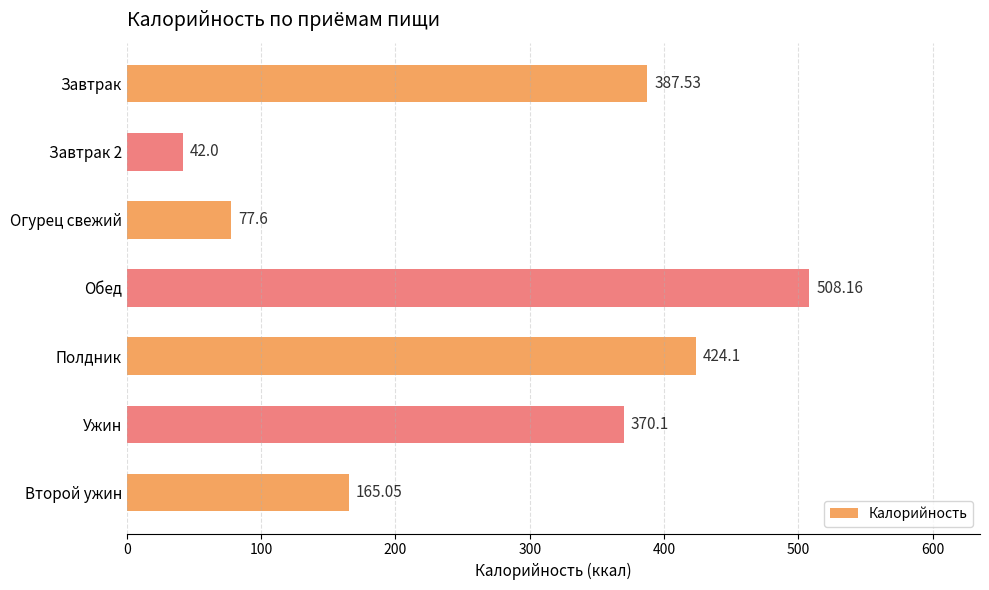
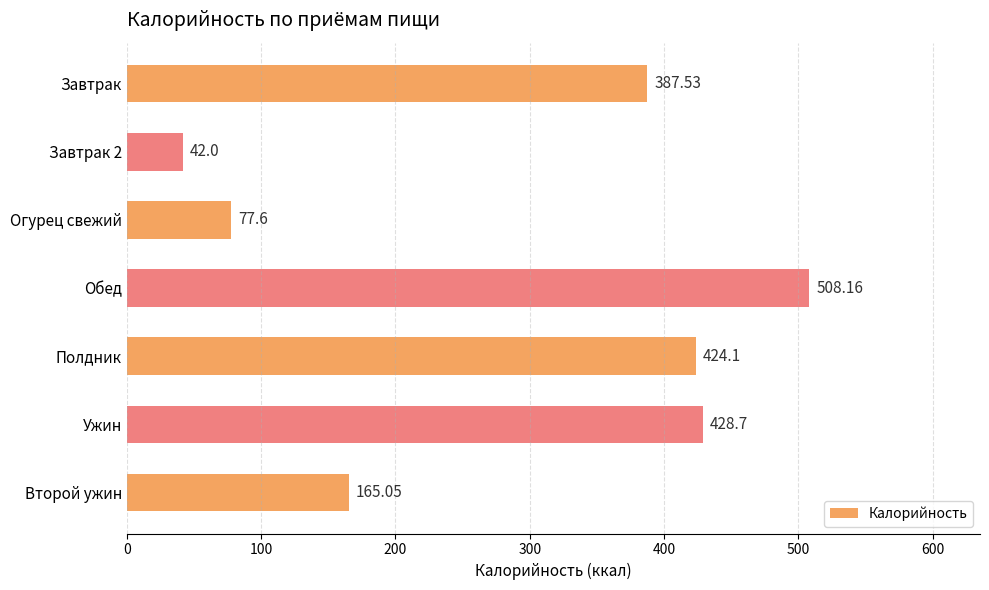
Ужин: 370.1 -> 428.7
